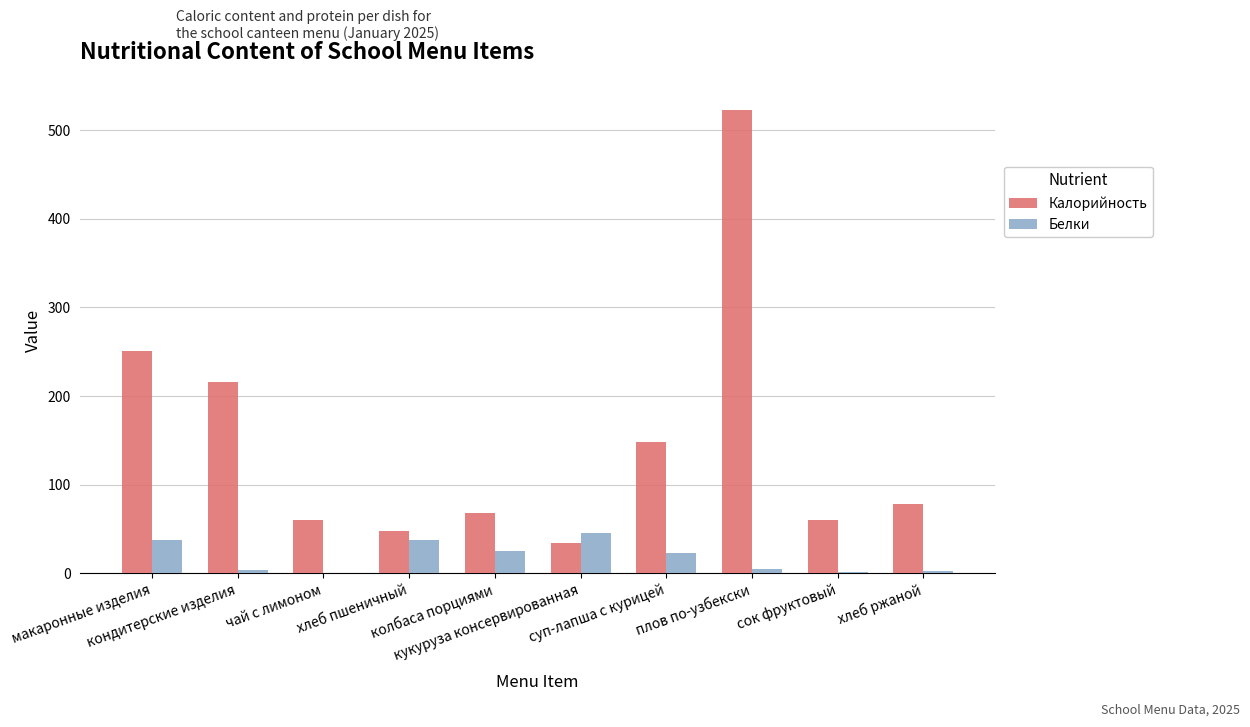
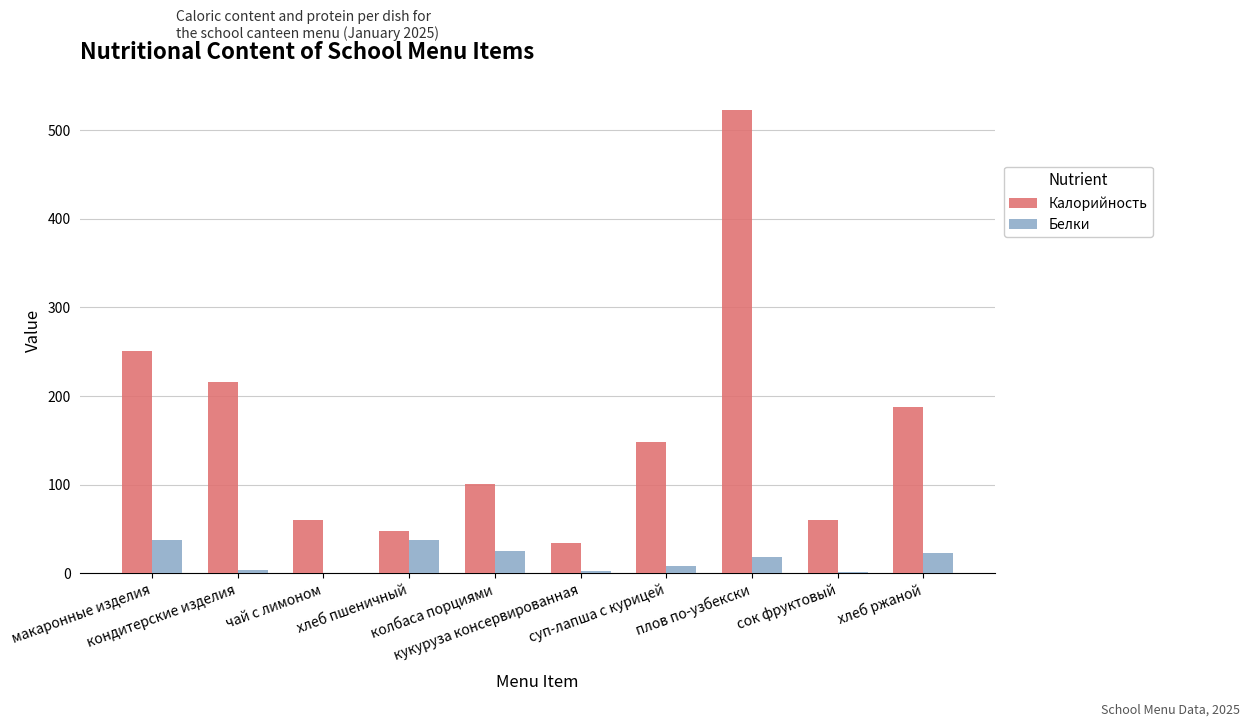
Калорийность, колбаса порциями: 70 -> 100
Белки, кукуруза консервированная: 50 -> 0
Белки, суп-лапша с курицей: 20 -> 10
Белки, плов по-узбекски: 0 -> 20
Калорийность, хлеб ржаной: 80 -> 190
Белки, хлеб ржаной: 0 -> 20
